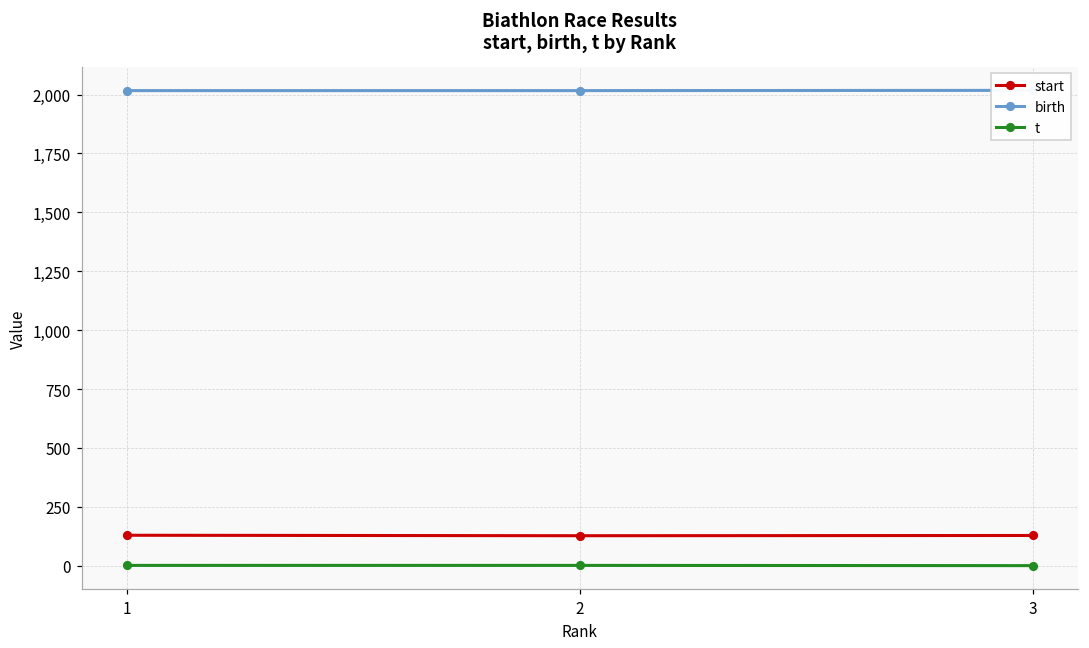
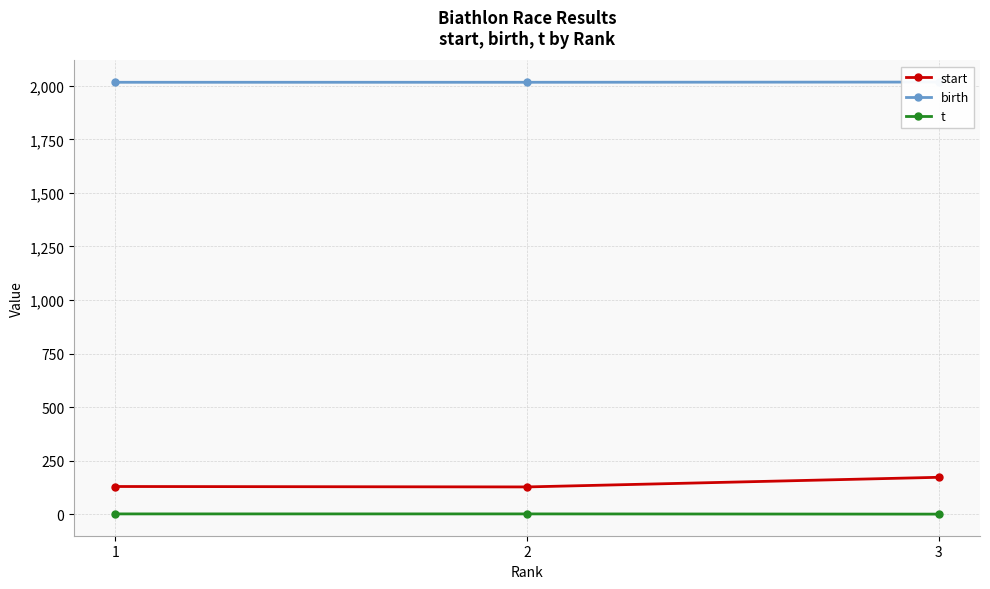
start, 3: 130 -> 170
